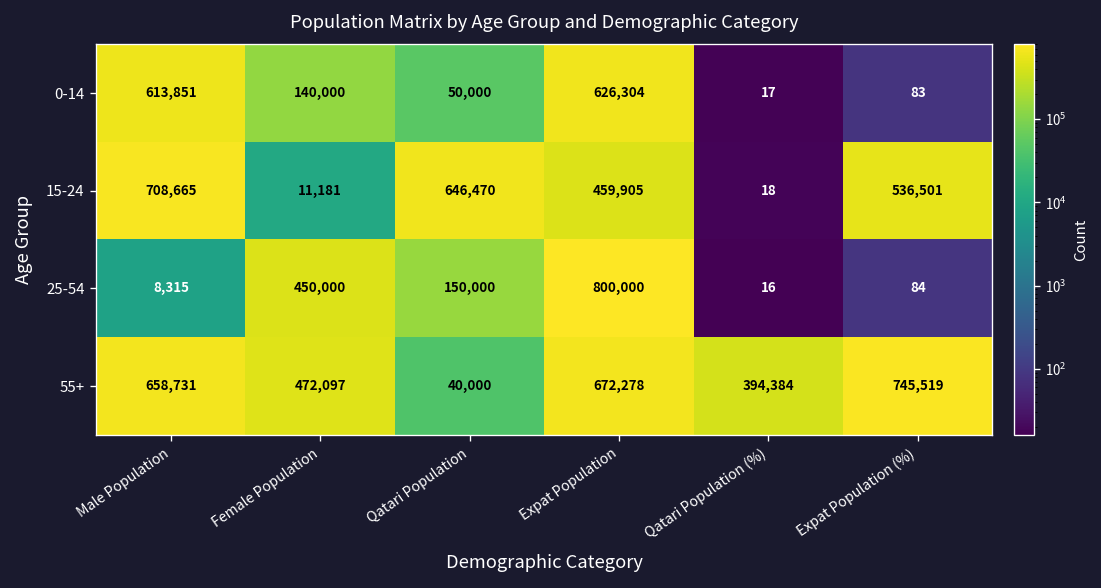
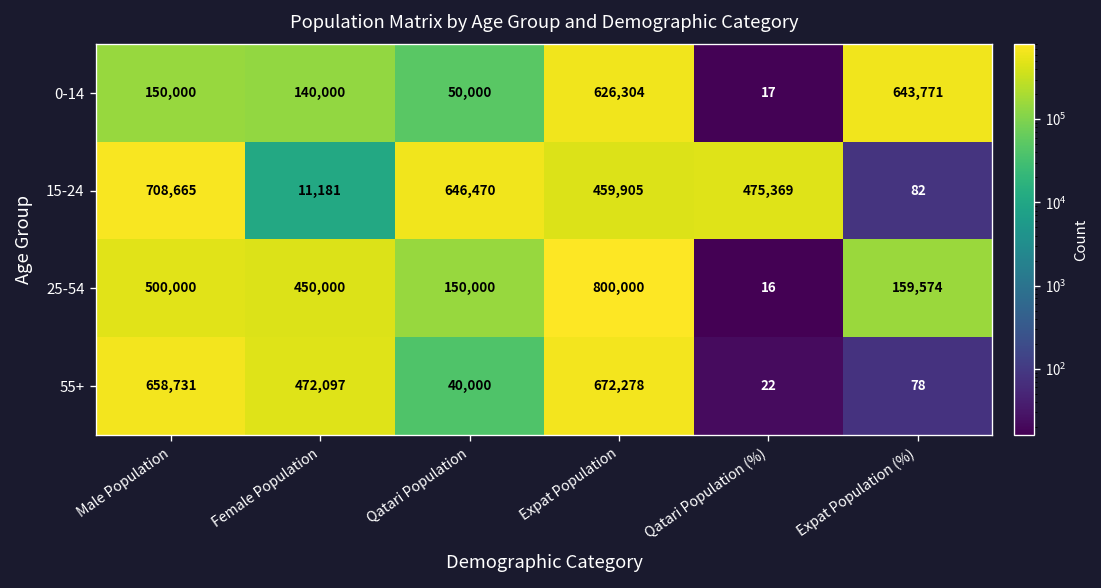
0-14, Male Population: 613,851 -> 150,000
0-14, Expat Population (%): 83 -> 643,771
15-24, Qatari Population (%): 18 -> 475,369
15-24, Expat Population (%): 536,501 -> 82
25-54, Male Population: 8,315 -> 500,000
25-54, Expat Population (%): 84 -> 159,574
55+, Qatari Population (%): 394,384 -> 22
55+, Expat Population (%): 745,519 -> 78
